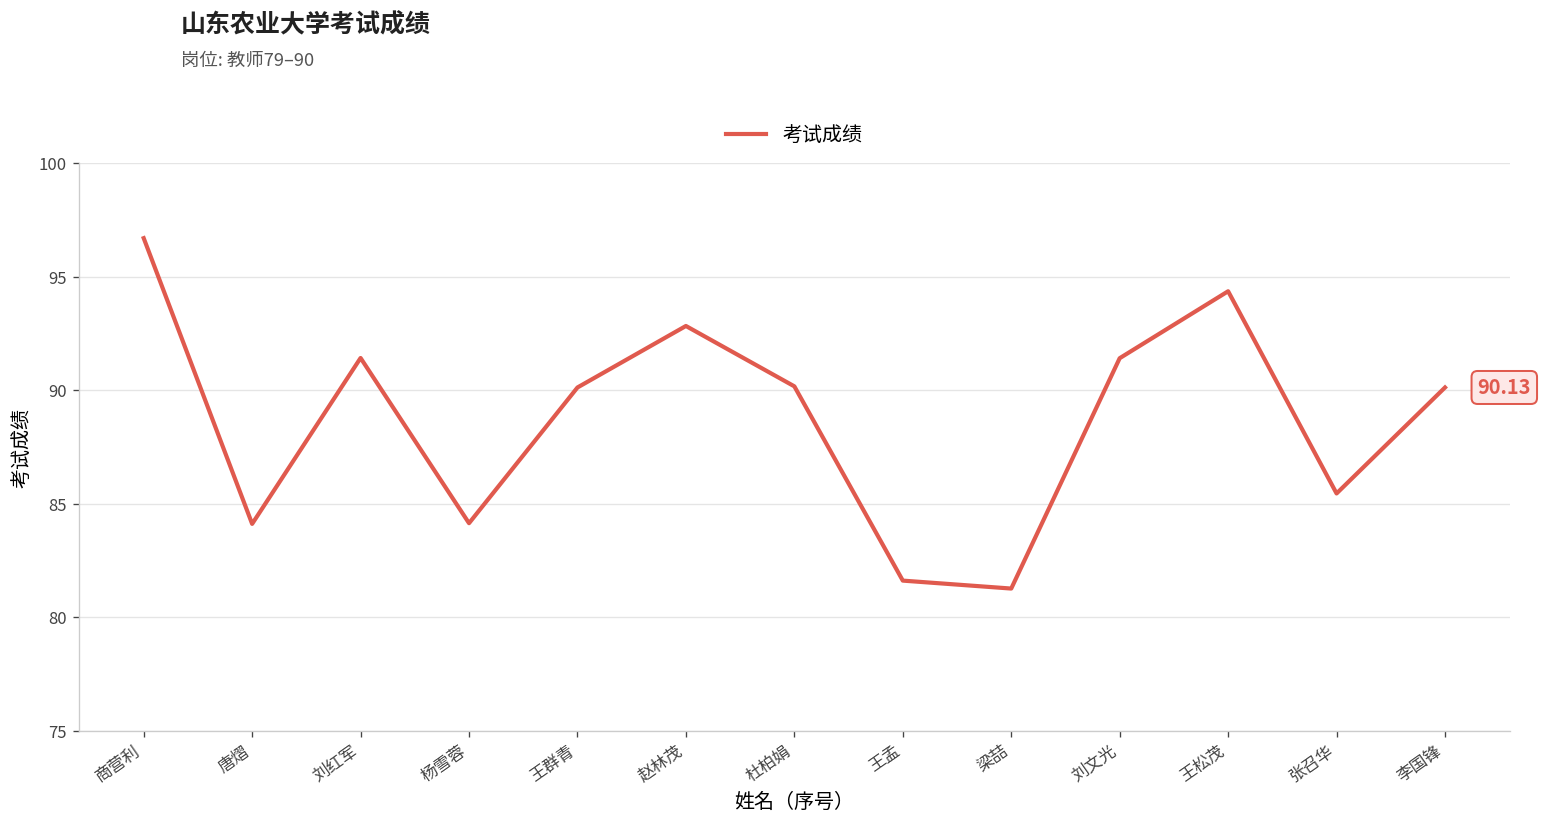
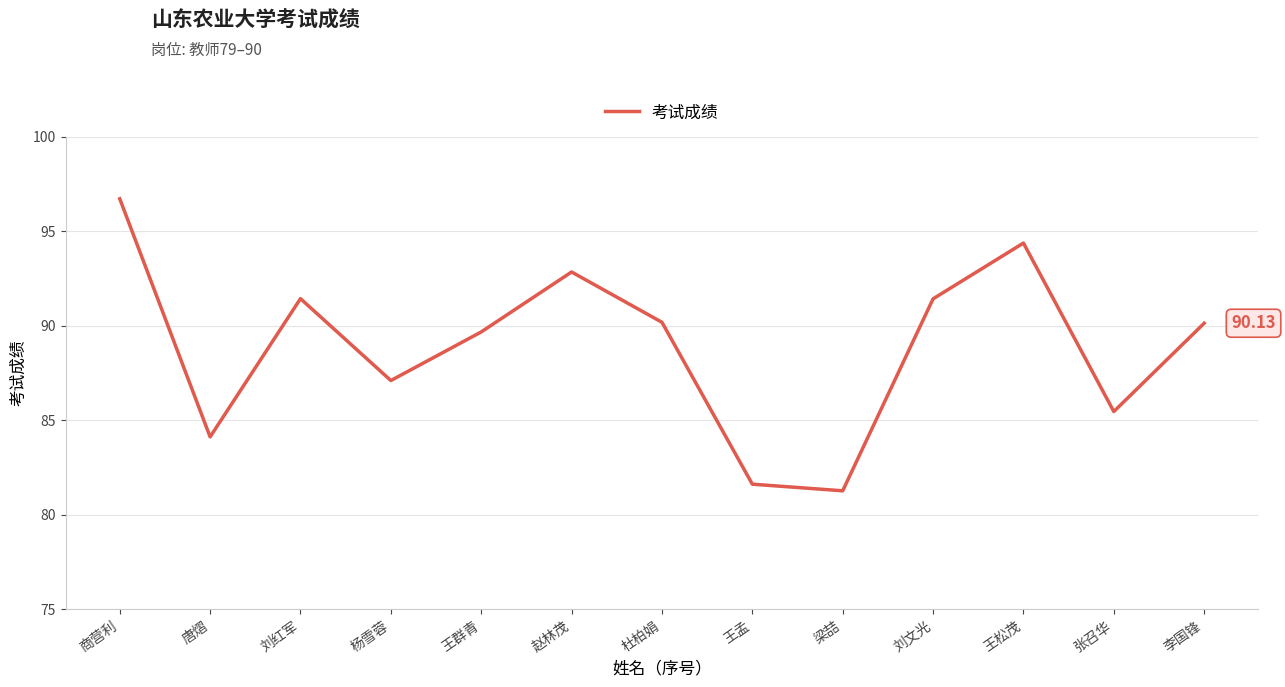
杨雪蓉: 84.2 -> 87.1
王群青: 90.1 -> 89.7
